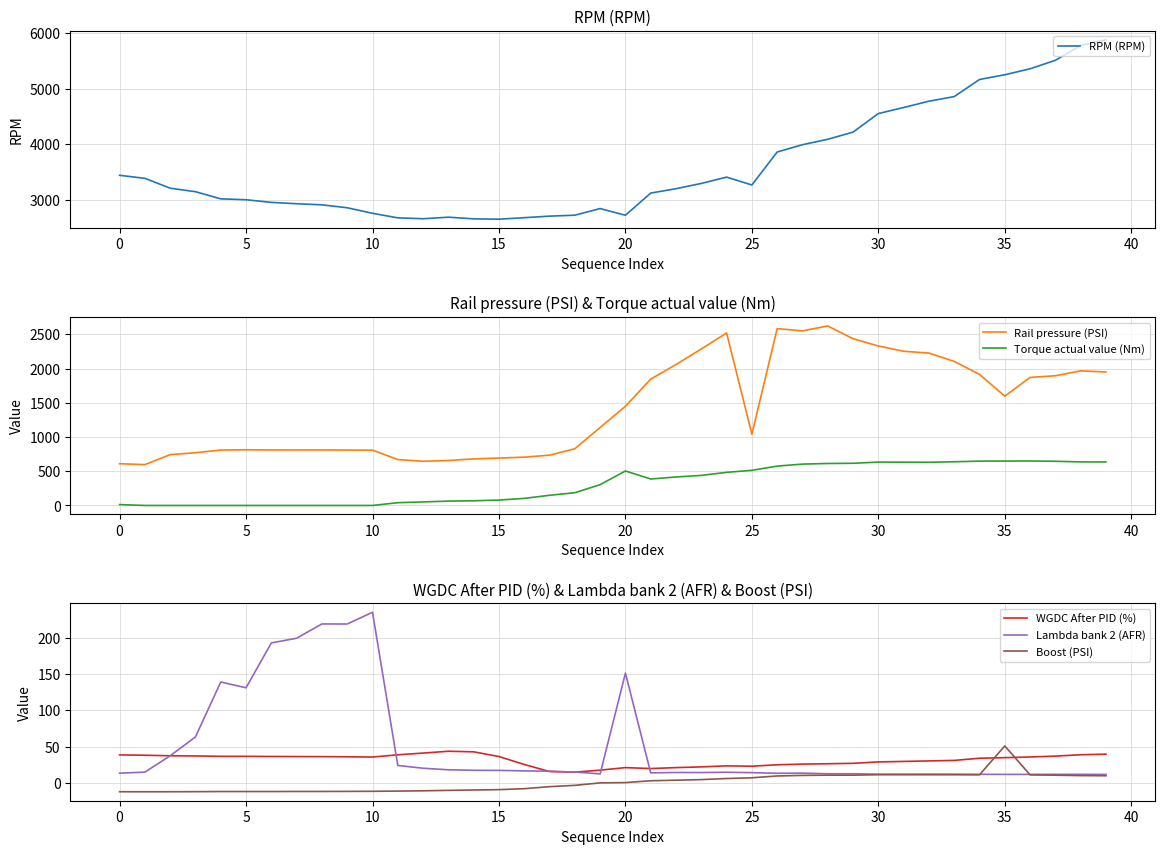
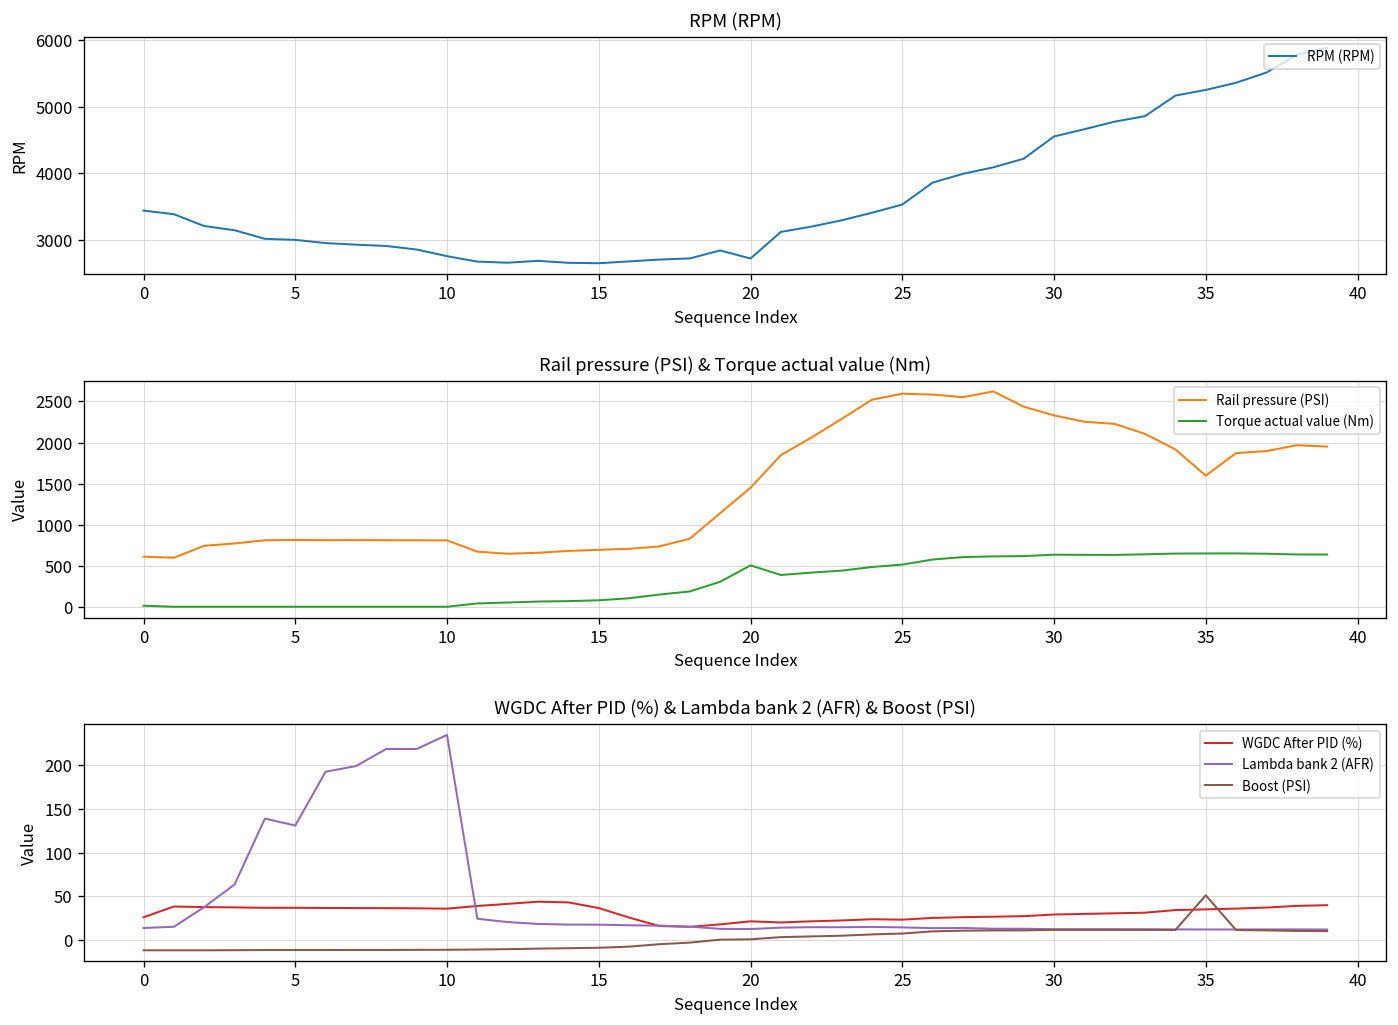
RPM (RPM), 25: 3300 -> 3500
Rail pressure (PSI) & Torque actual value (Nm), Rail pressure (PSI), 25: 1000 -> 2600
WGDC After PID (%) & Lambda bank 2 (AFR) & Boost (PSI), WGDC After PID (%), 0: 40 -> 30
WGDC After PID (%) & Lambda bank 2 (AFR) & Boost (PSI), Lambda bank 2 (AFR), 20: 150 -> 10
